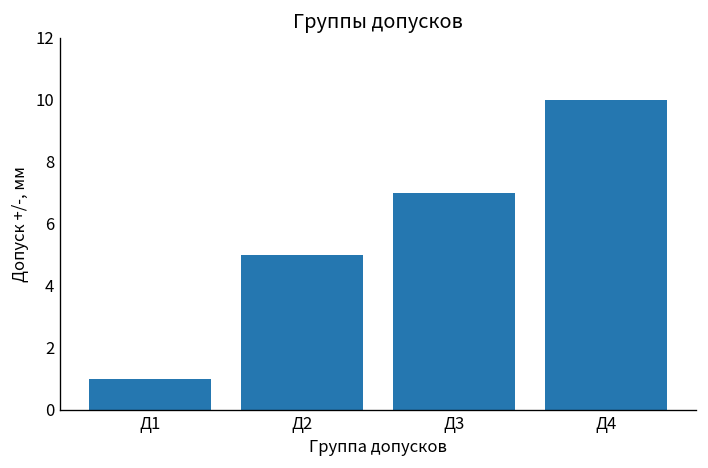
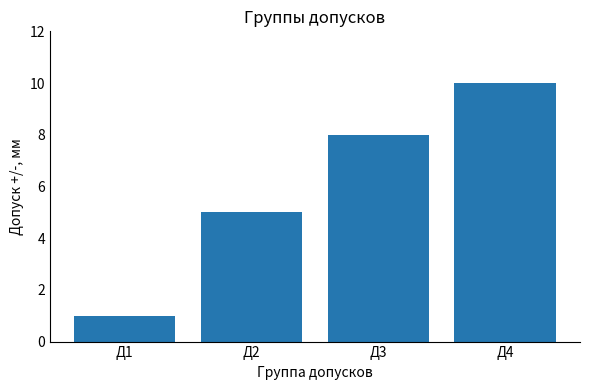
Д3: 7 -> 8
